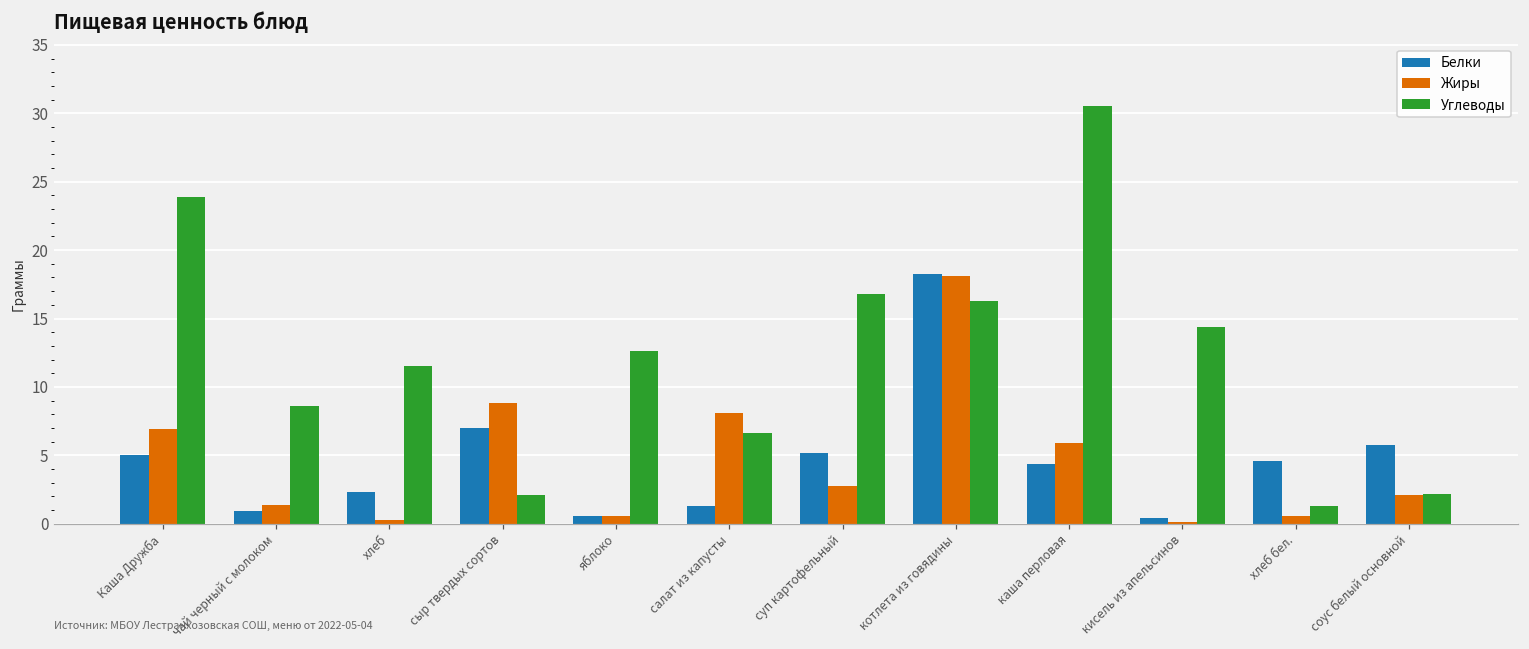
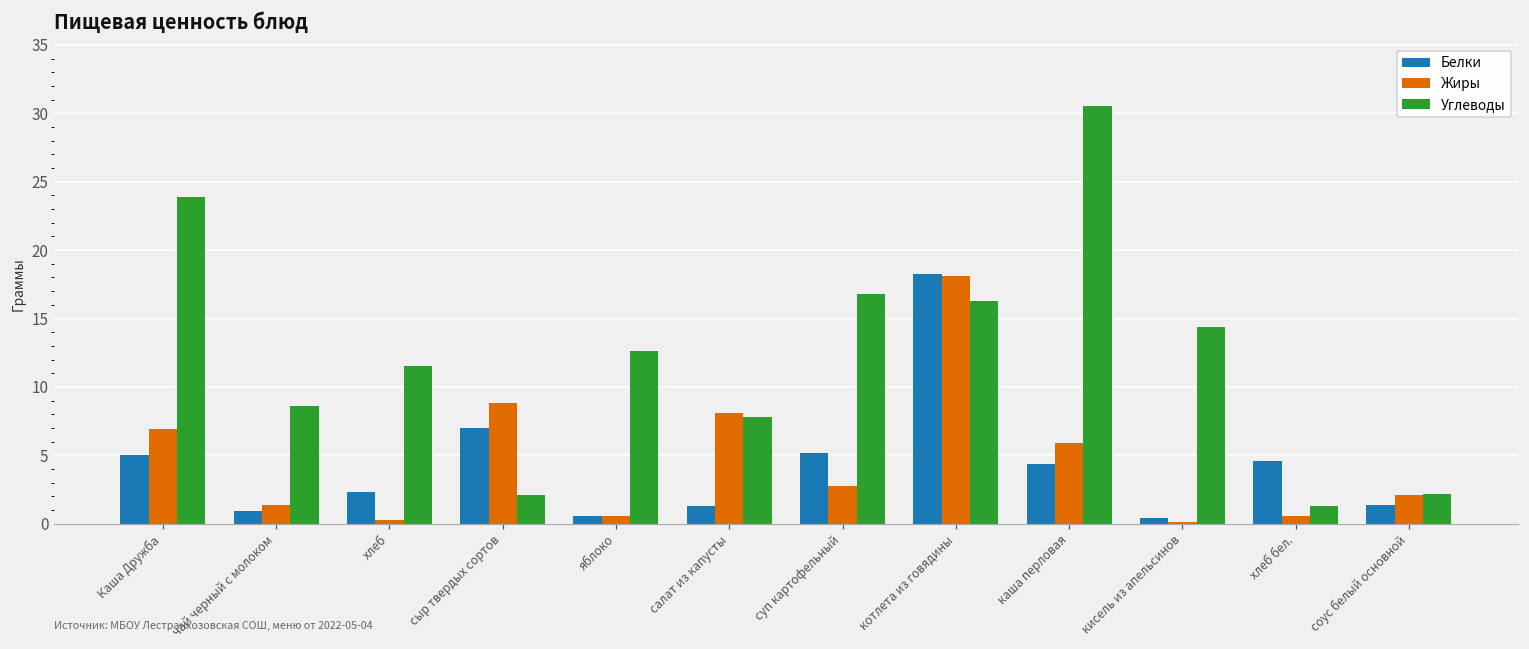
Углеводы, салат из капусты: 6.6 -> 7.8
Белки, соус белый основной: 5.7 -> 1.4
